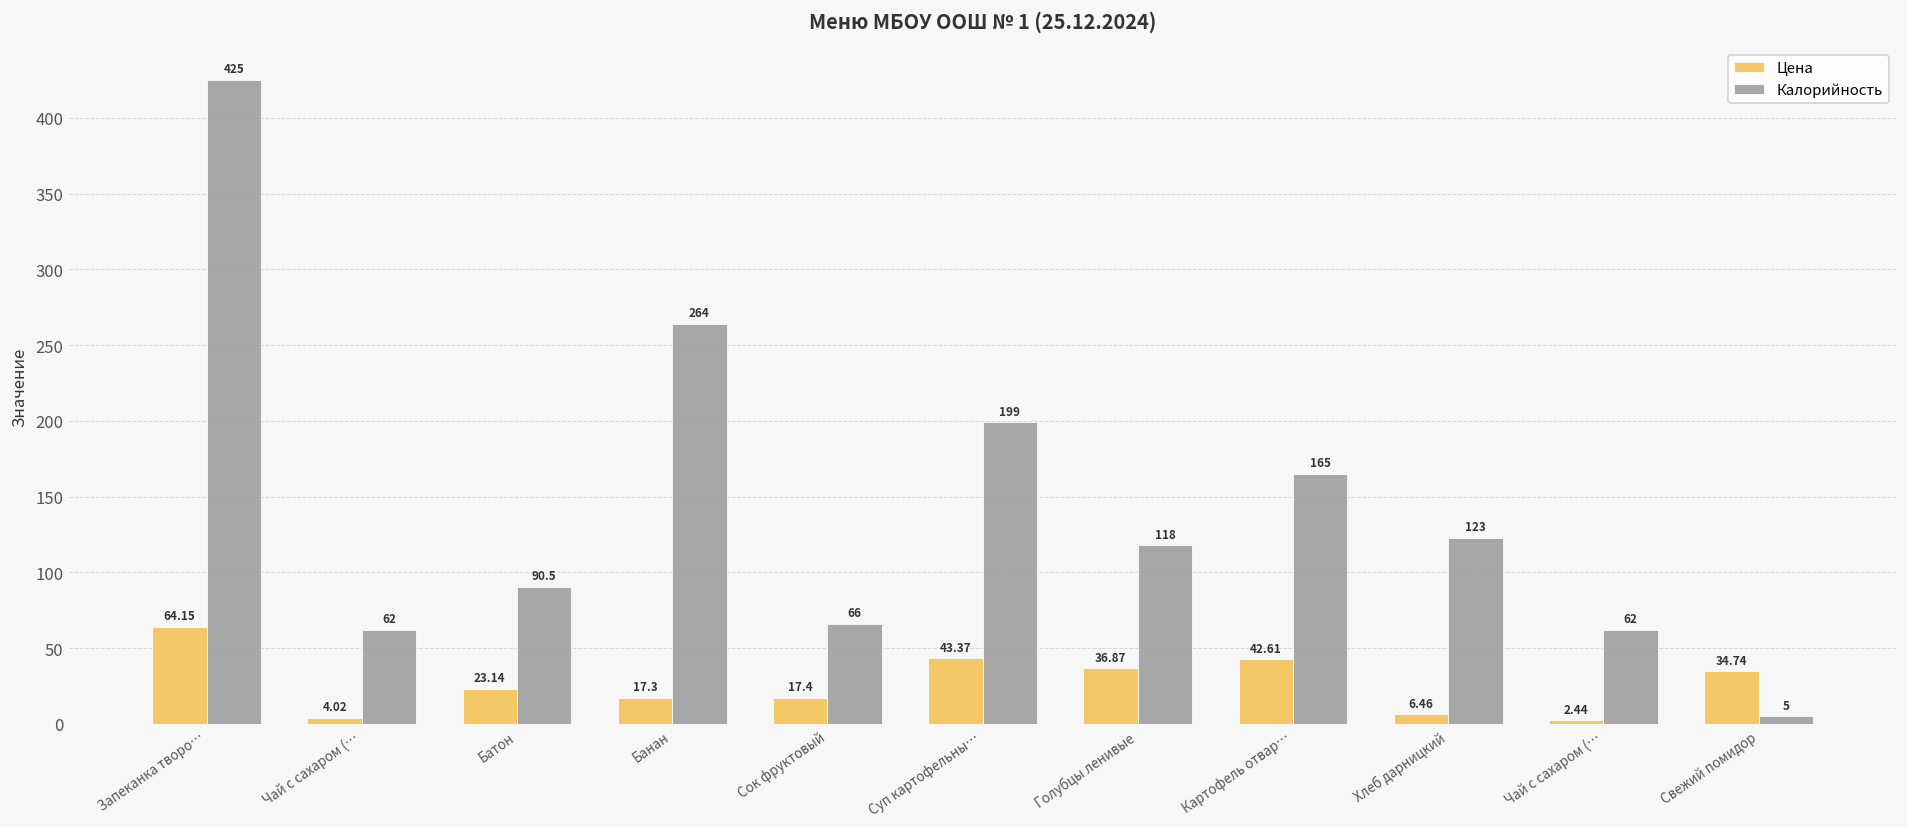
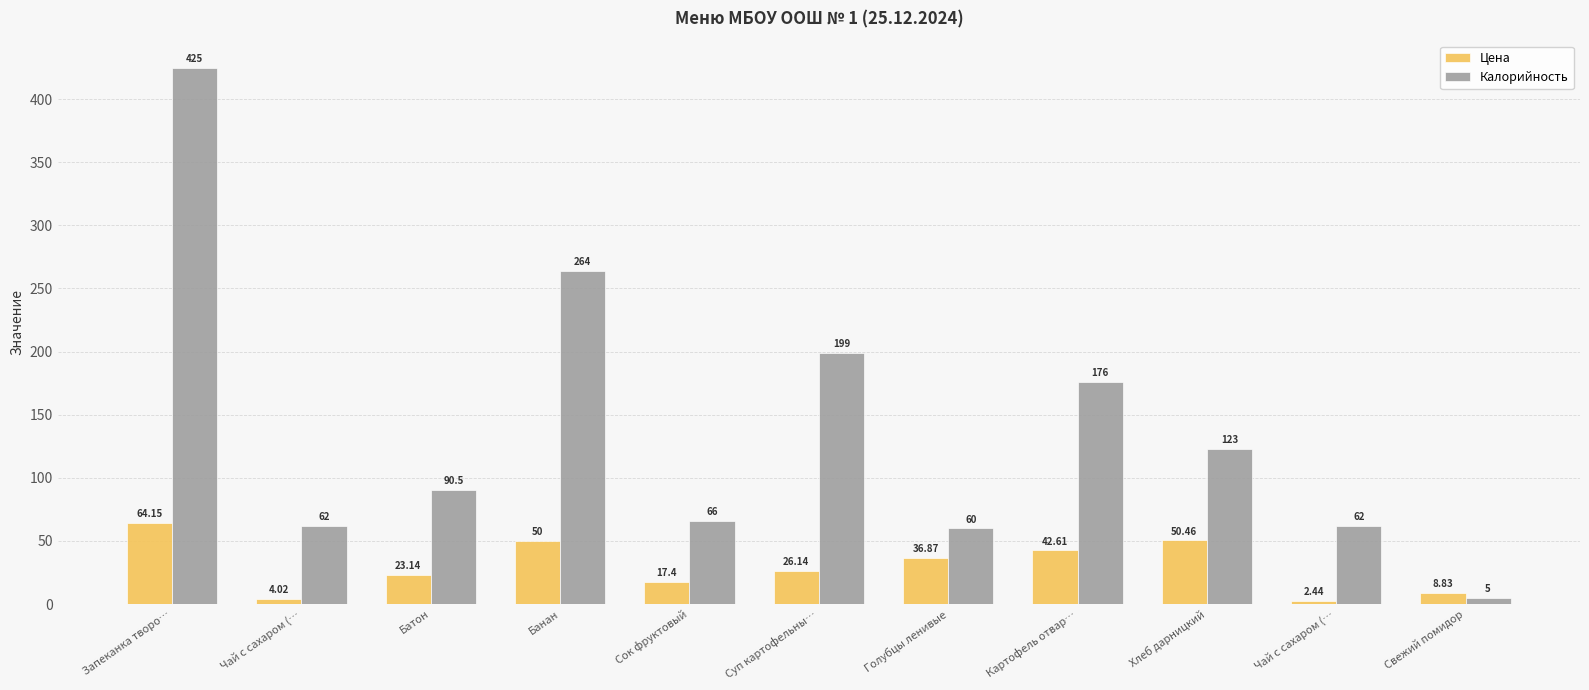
Цена, Банан: 17.3 -> 50
Цена, Суп картофельны…: 43.37 -> 26.14
Калорийность, Голубцы ленивые: 118 -> 60
Калорийность, Картофель отвар…: 165 -> 176
Цена, Хлеб дарницкий: 6.46 -> 50.46
Цена, Свежий помидор: 34.74 -> 8.83
